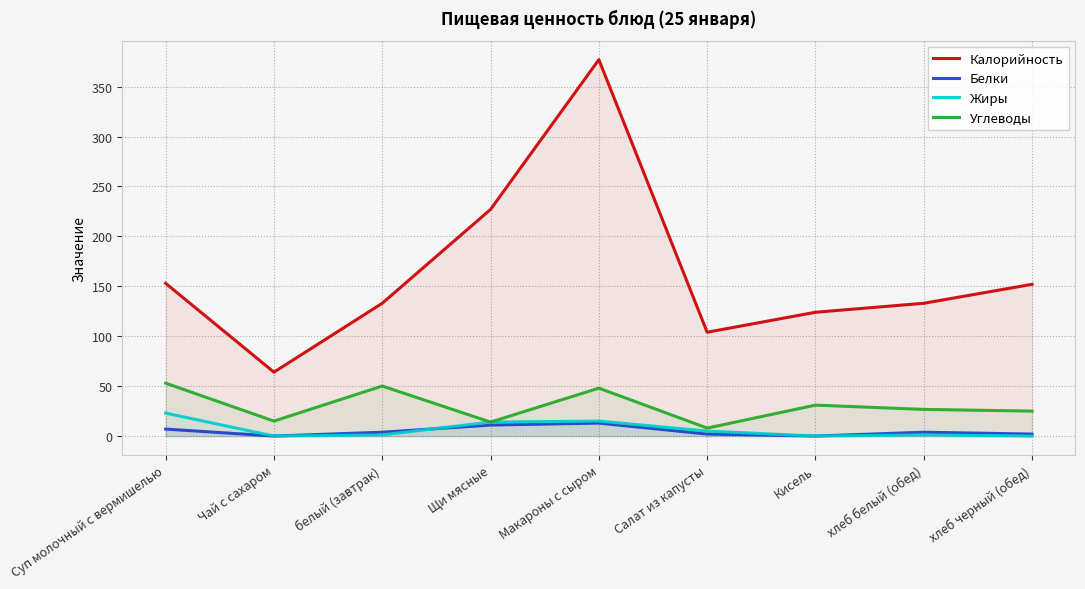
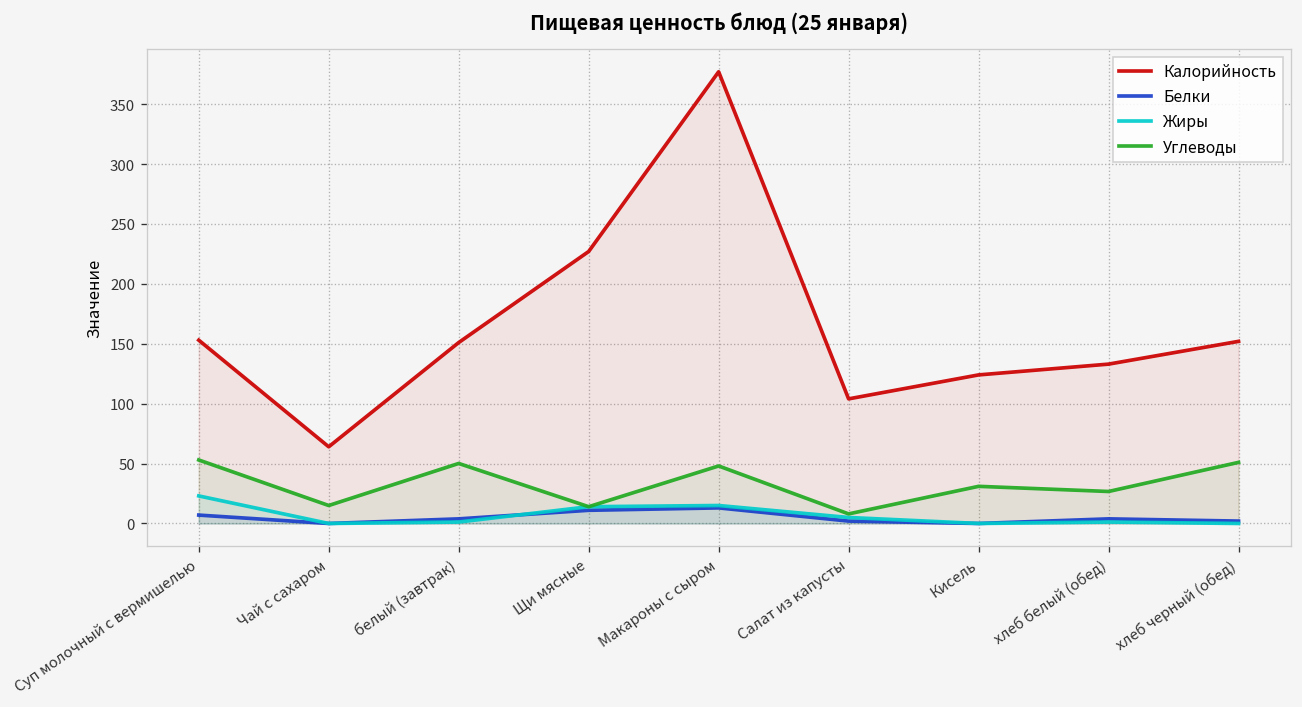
Калорийность, белый (завтрак): 130 -> 150
Углеводы, хлеб черный (обед): 30 -> 50
